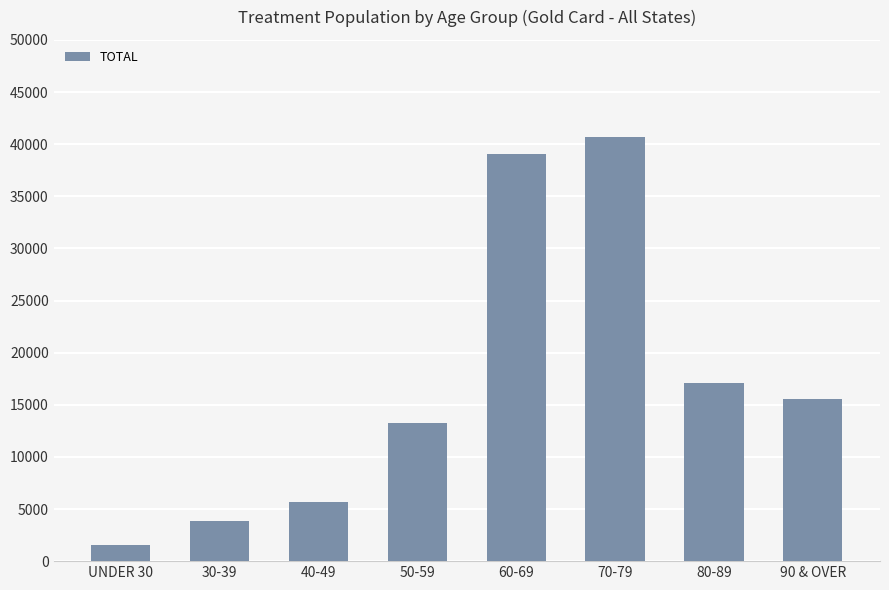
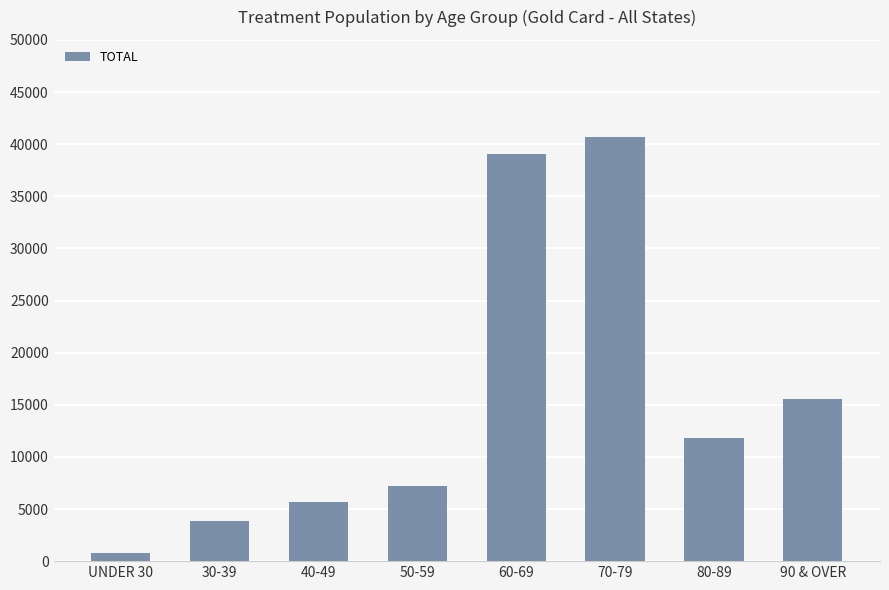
UNDER 30: 1500 -> 800
50-59: 13200 -> 7200
80-89: 17100 -> 11800
